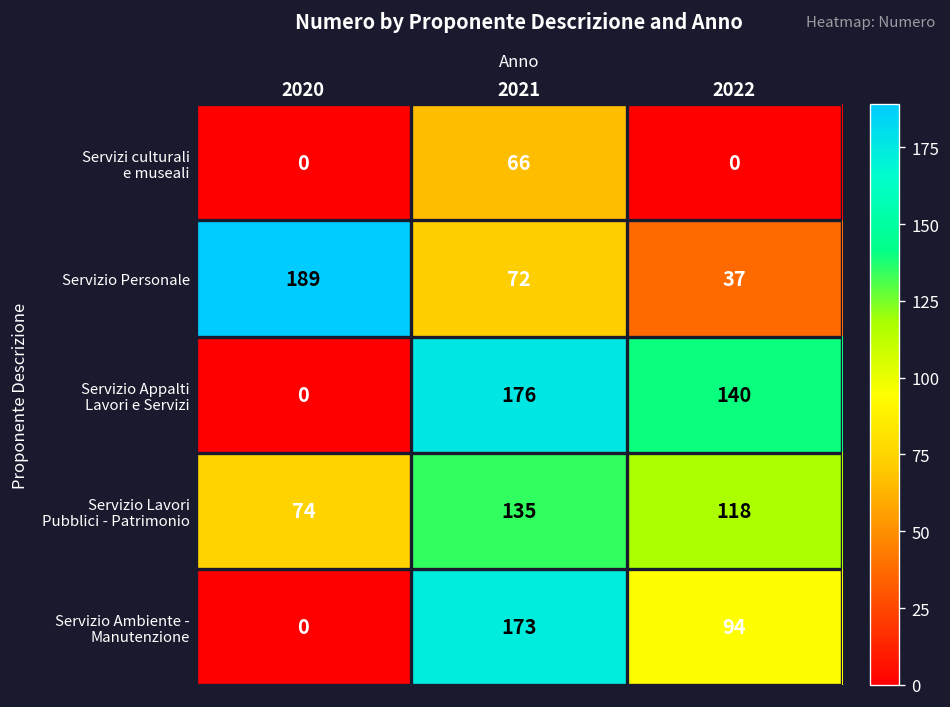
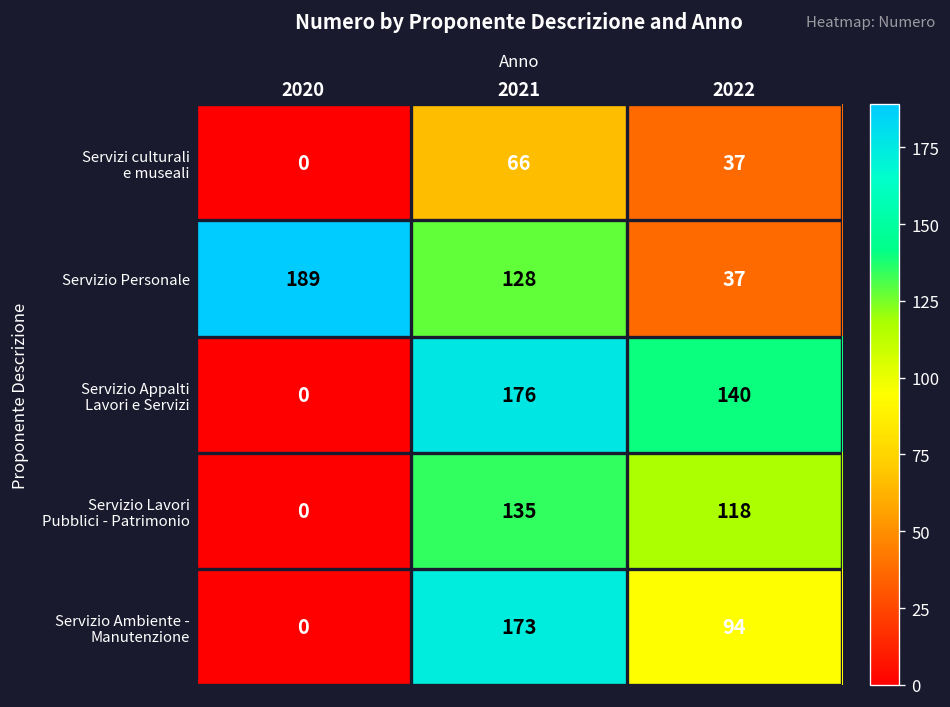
Servizi culturali e museali, 2022: 0 -> 37
Servizio Personale, 2021: 72 -> 128
Servizio Lavori Pubblici - Patrimonio, 2020: 74 -> 0
